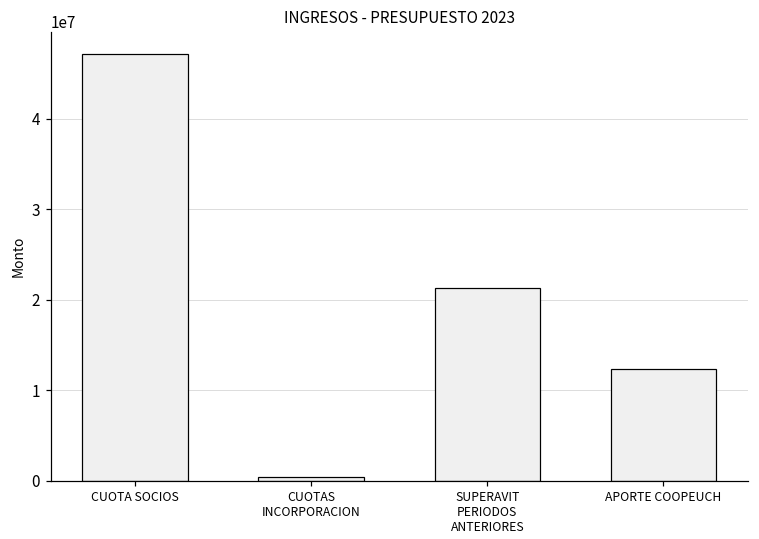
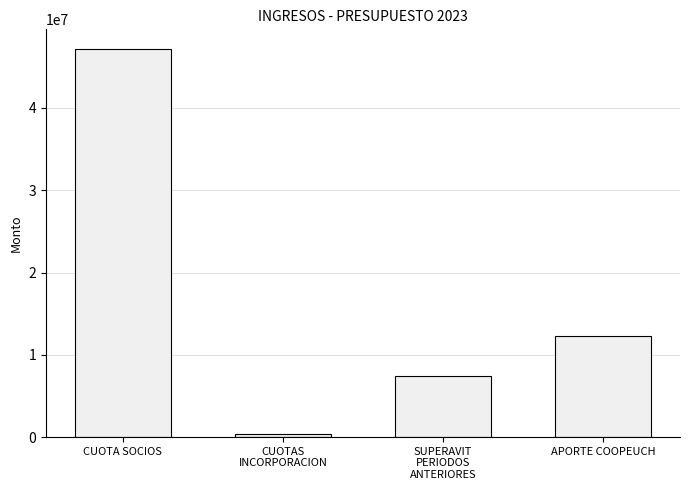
SUPERAVIT PERIODOS ANTERIORES: 21000000 -> 7000000
